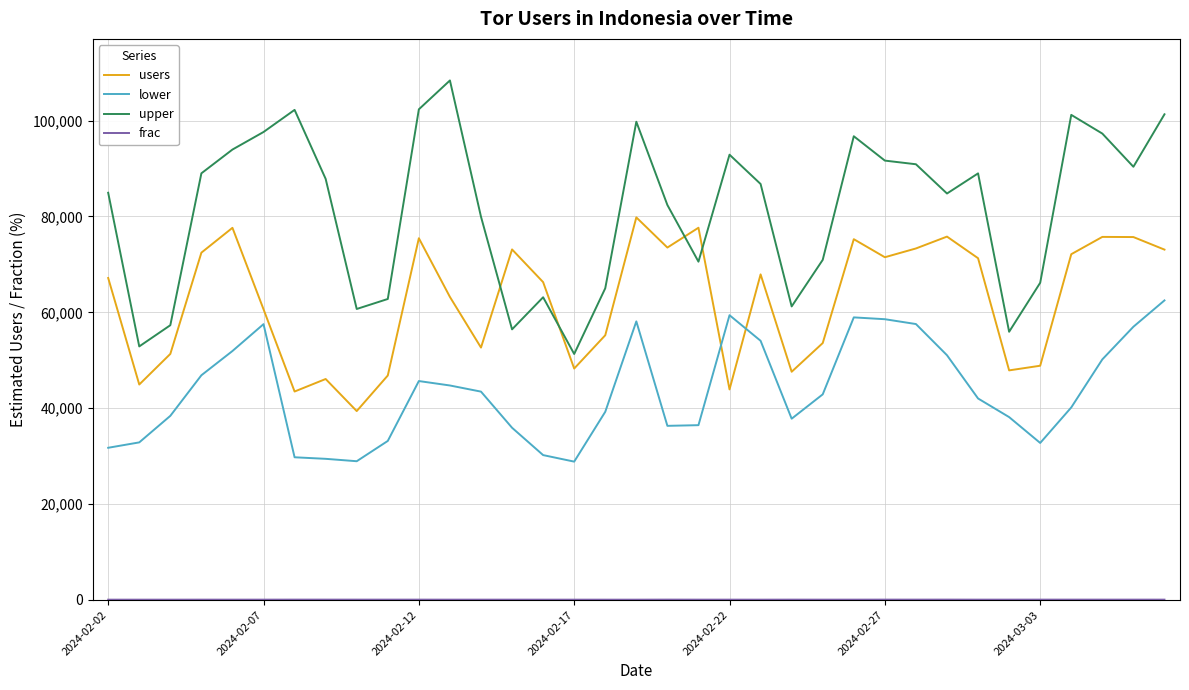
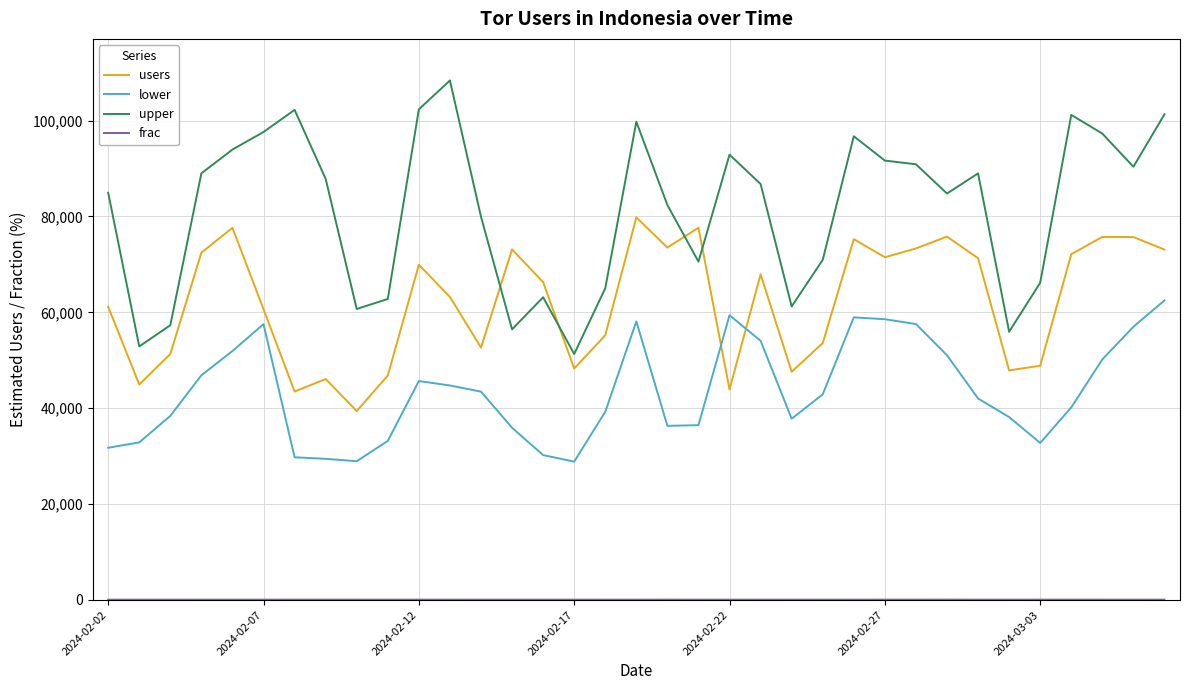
users, 2024-02-02: 67,000 -> 61,000
users, 2024-02-12: 75,000 -> 70,000
